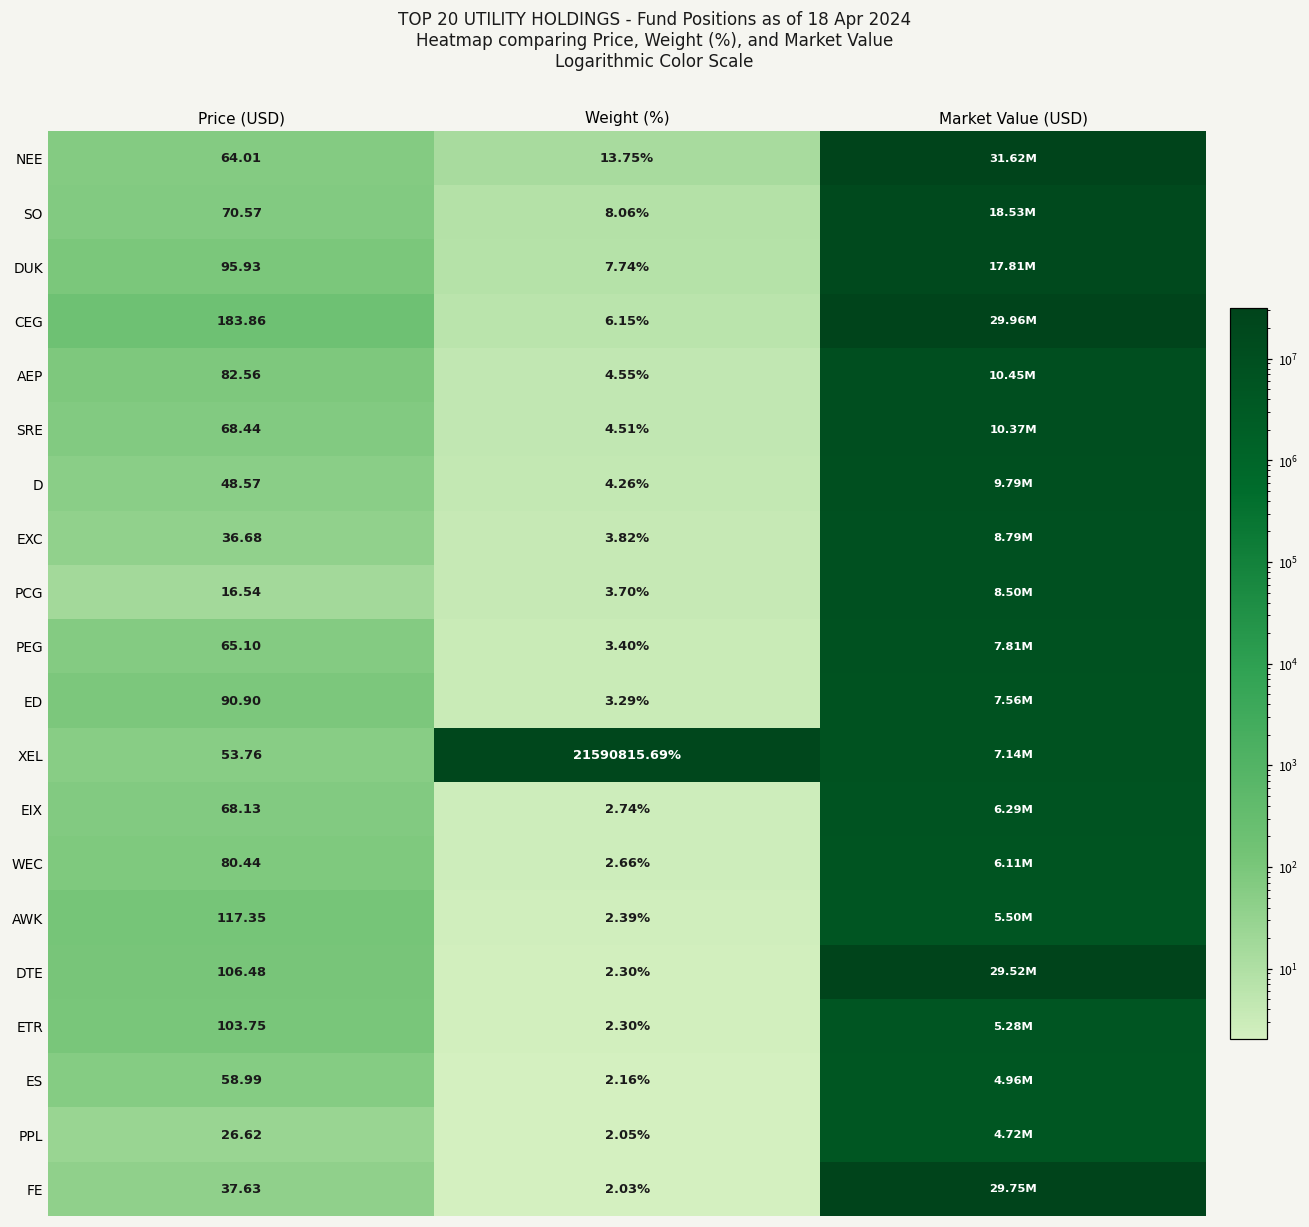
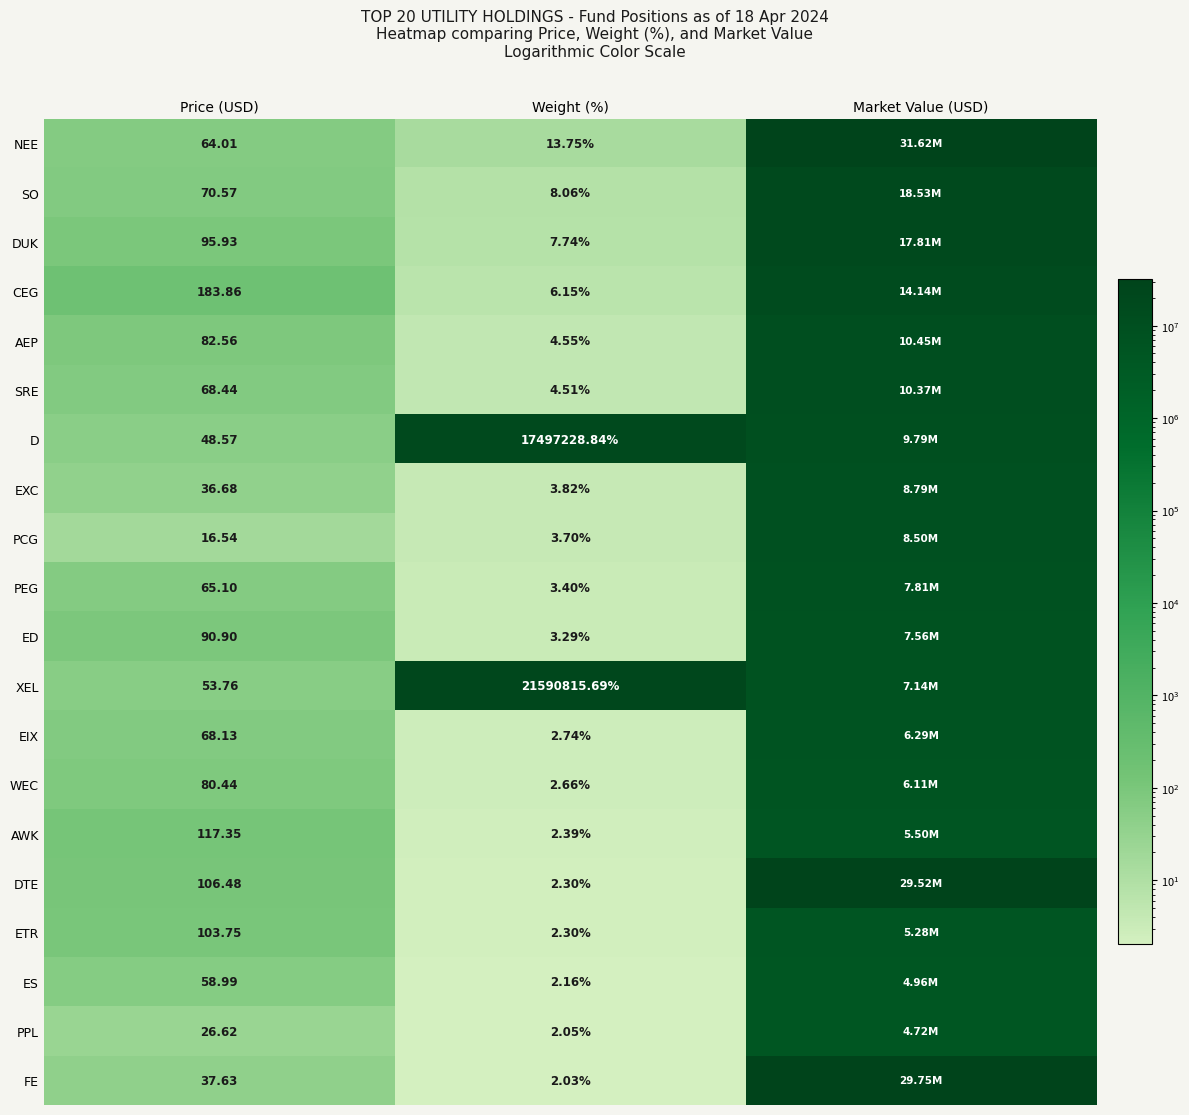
CEG, Market Value (USD): 29.96M -> 14.14M
D, Weight (%): 4.26% -> 17497228.84%
